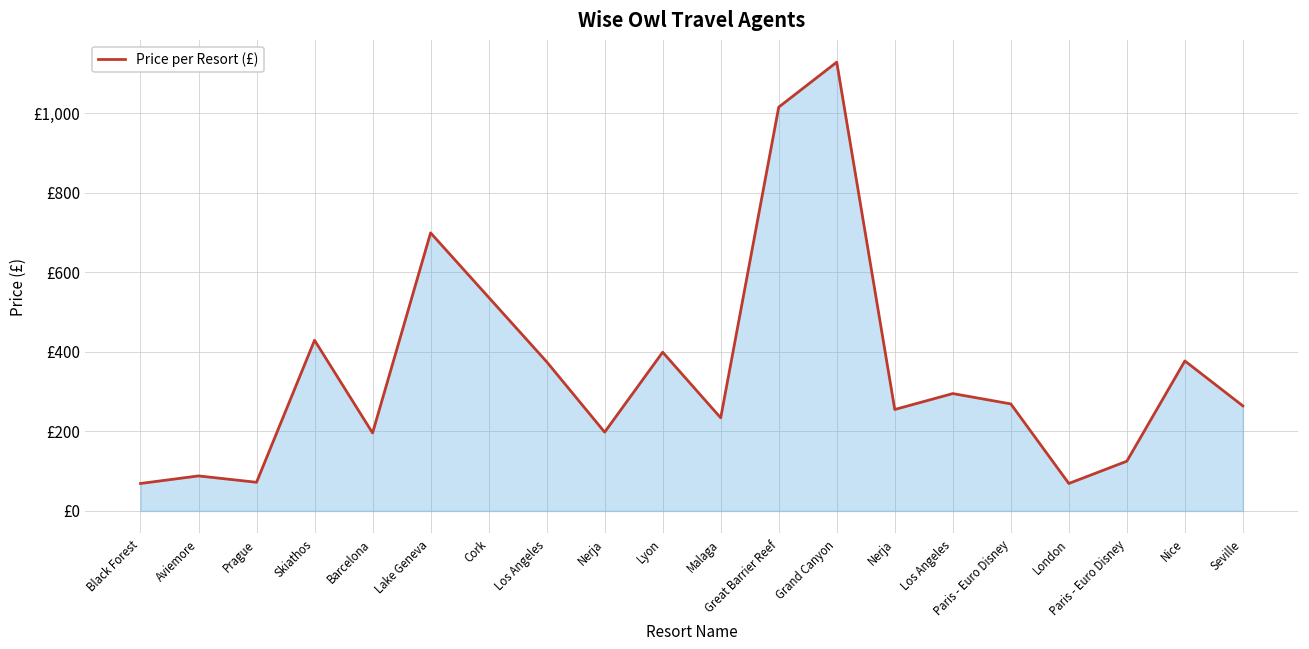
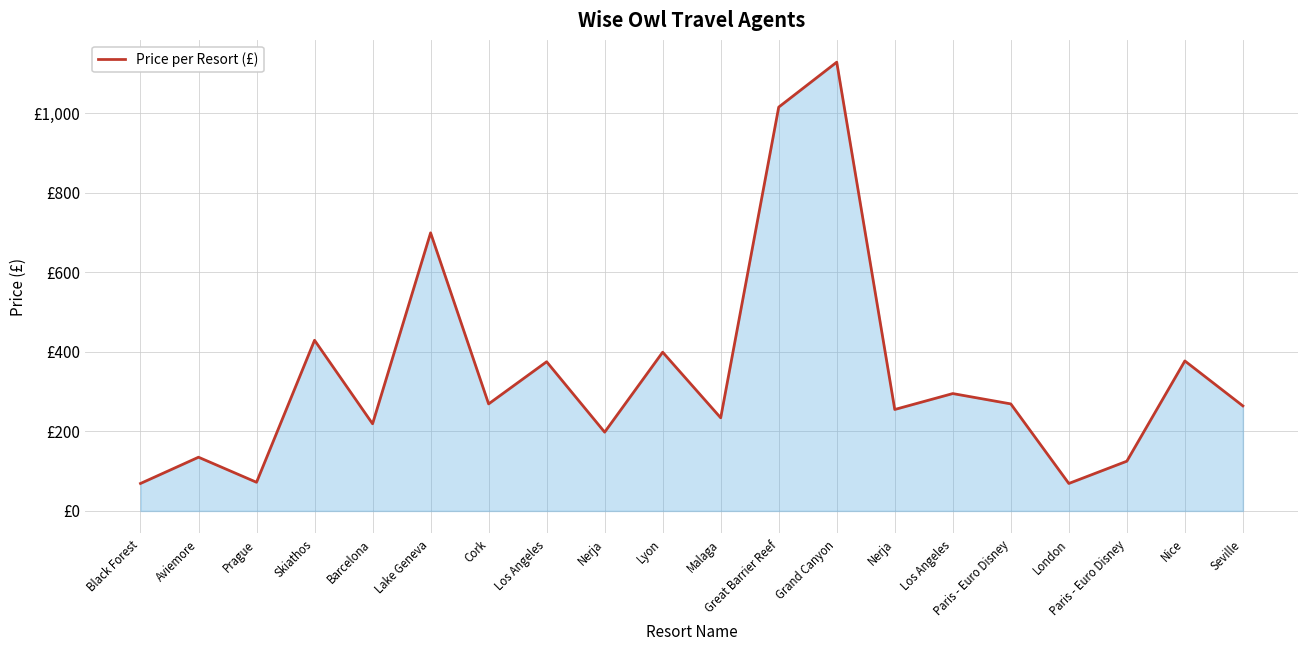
Aviemore: £90 -> £140
Barcelona: £200 -> £220
Cork: £540 -> £270
